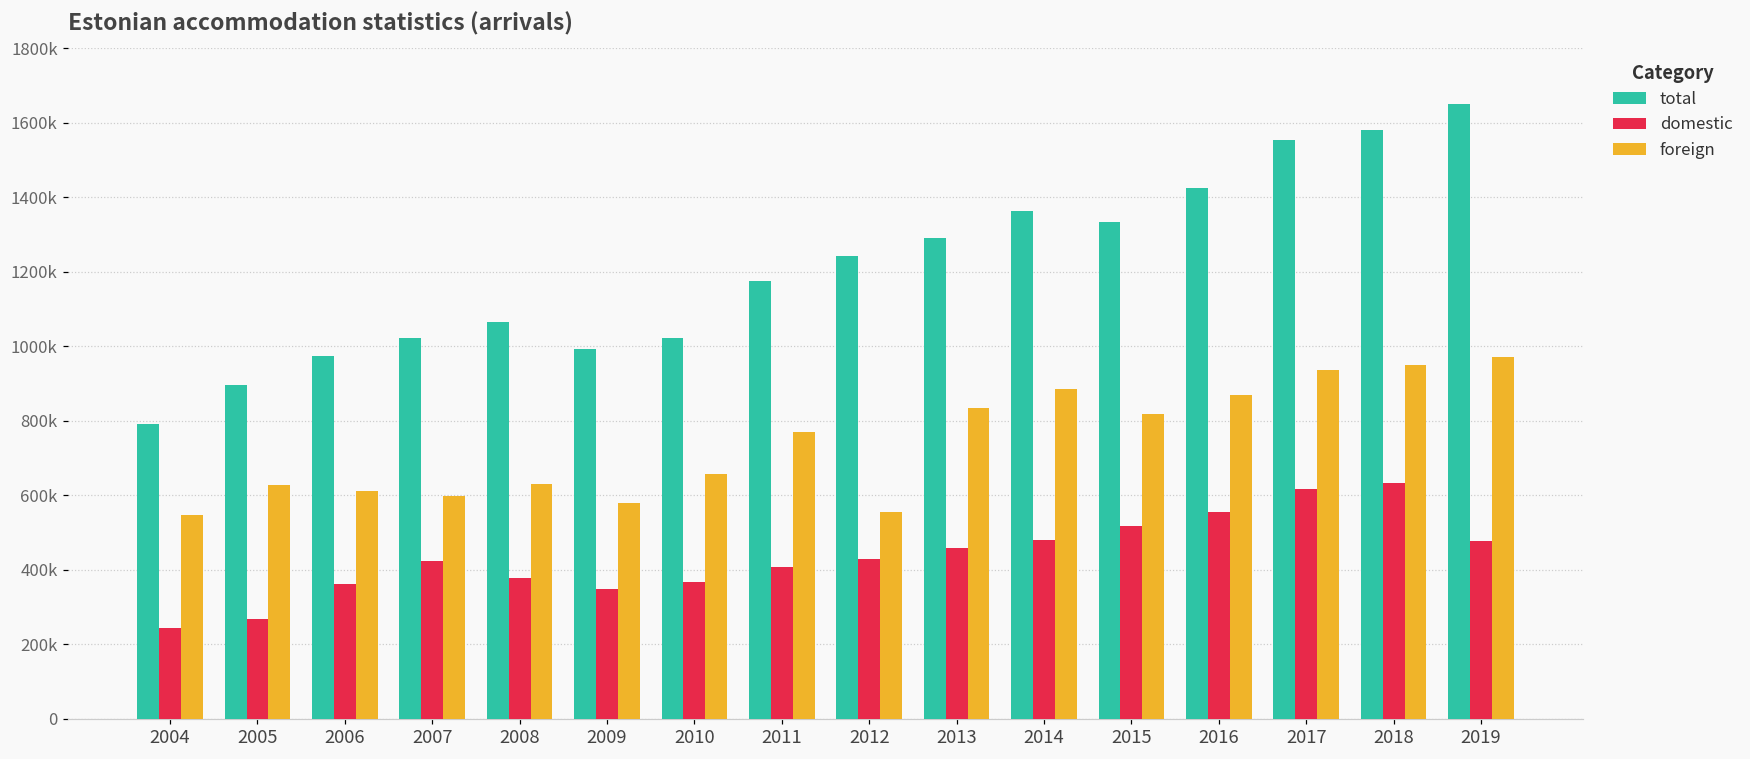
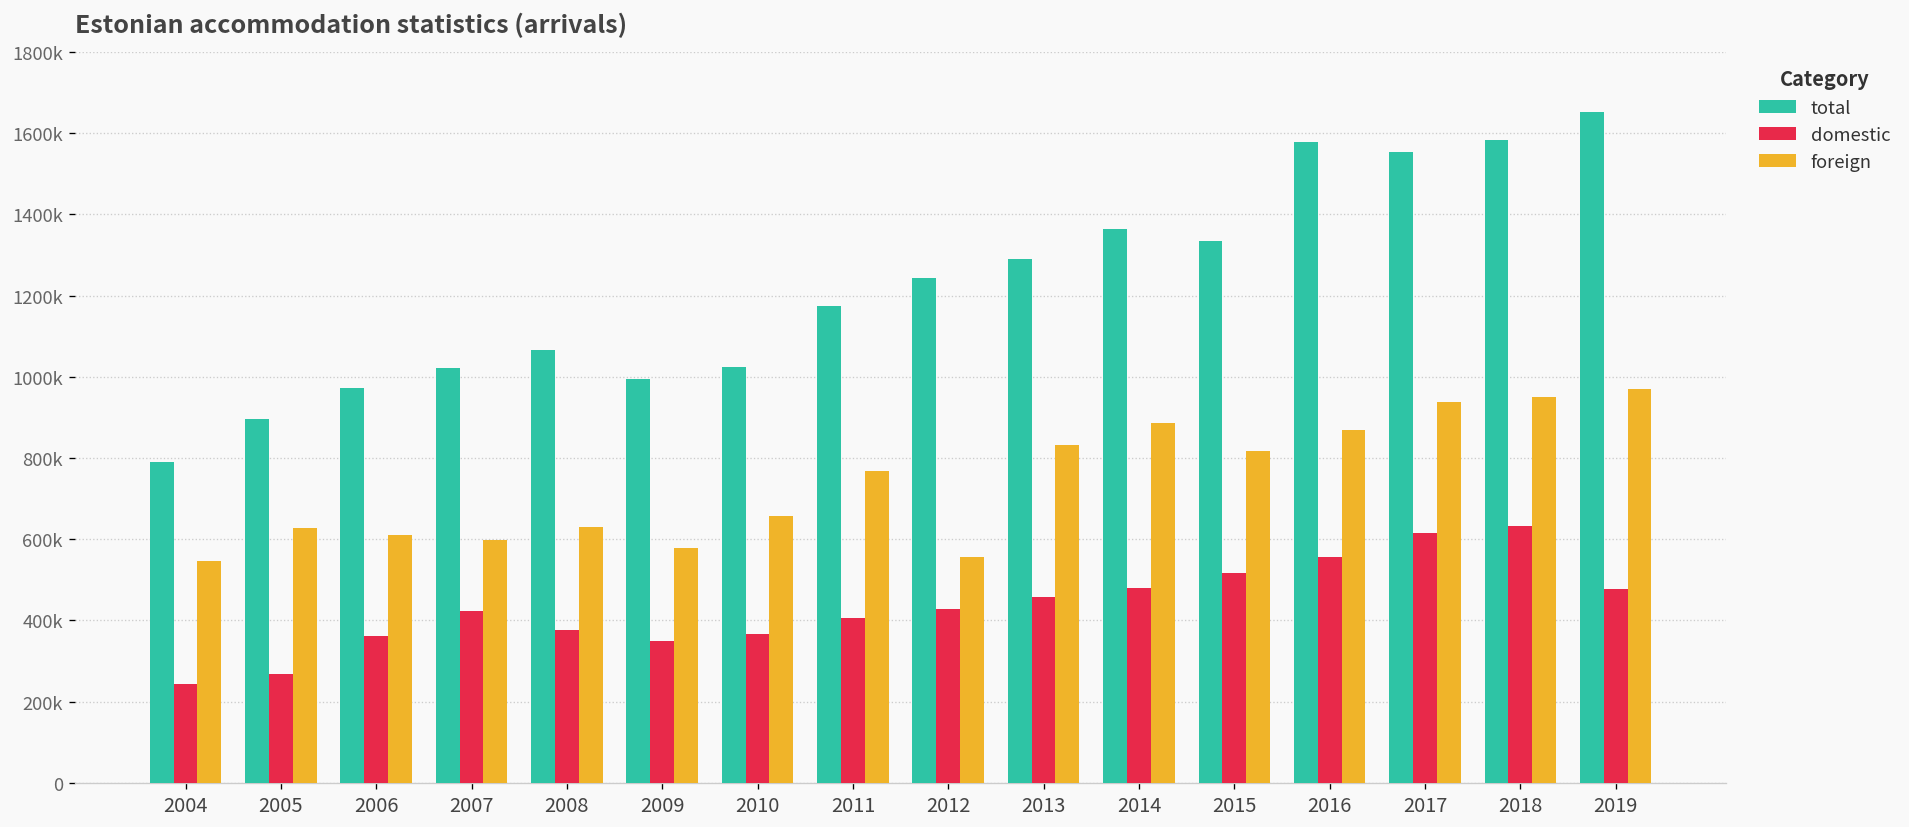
total, 2016: 1430000 -> 1580000
